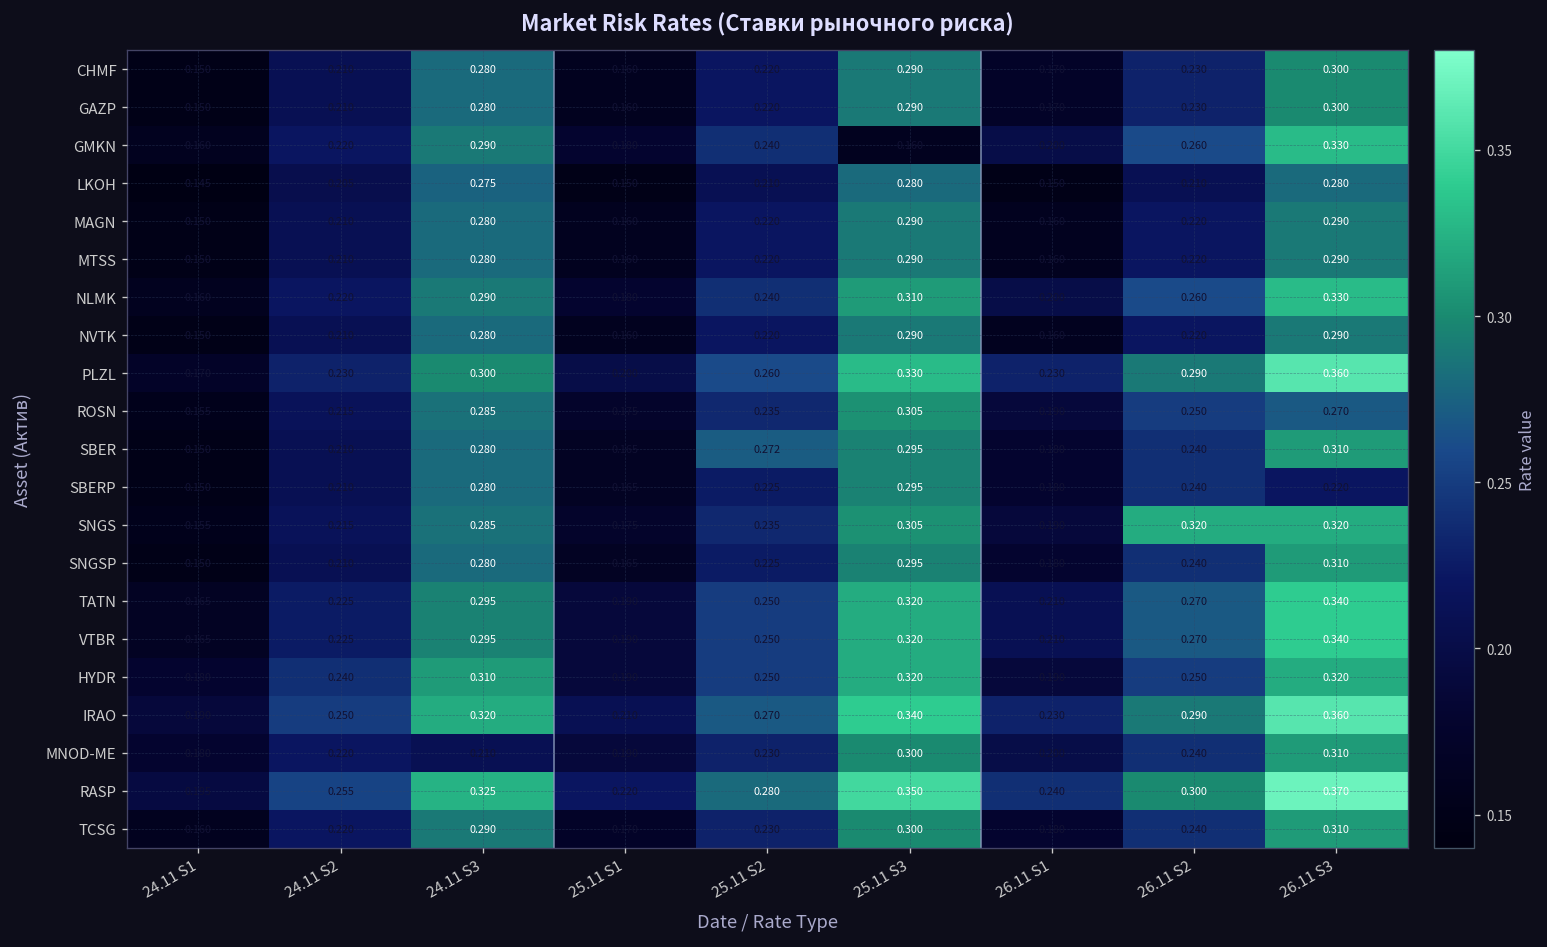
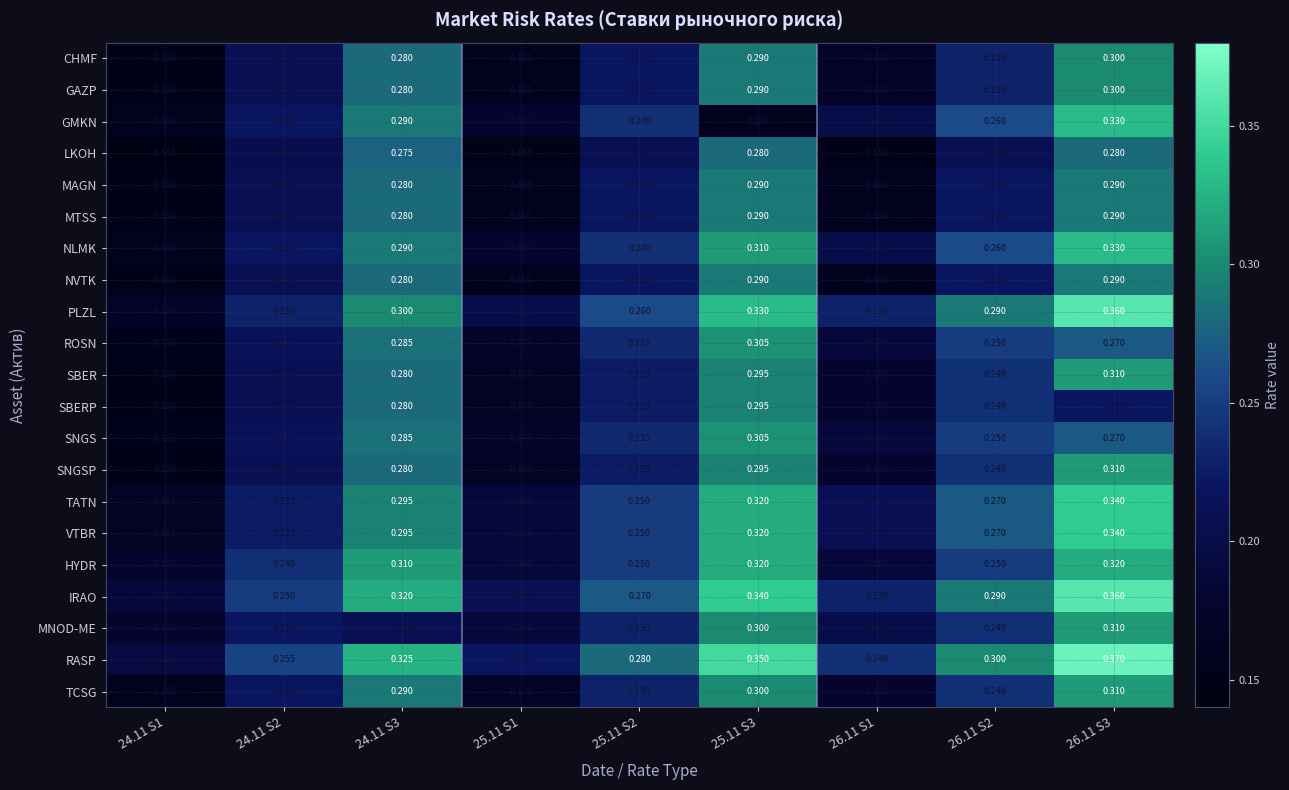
SBER, 25.11 S2: 0.272 -> 0.225
SNGS, 26.11 S2: 0.320 -> 0.250
SNGS, 26.11 S3: 0.320 -> 0.270
